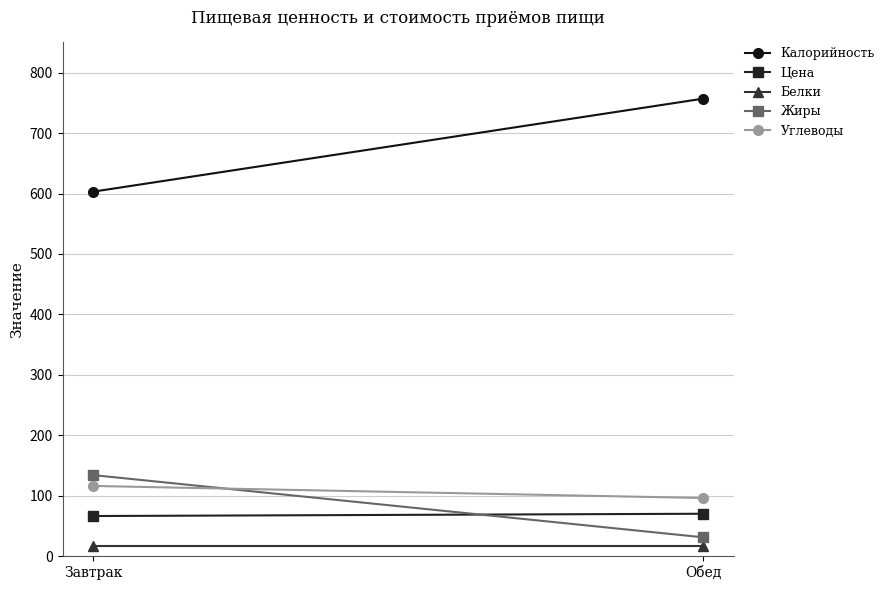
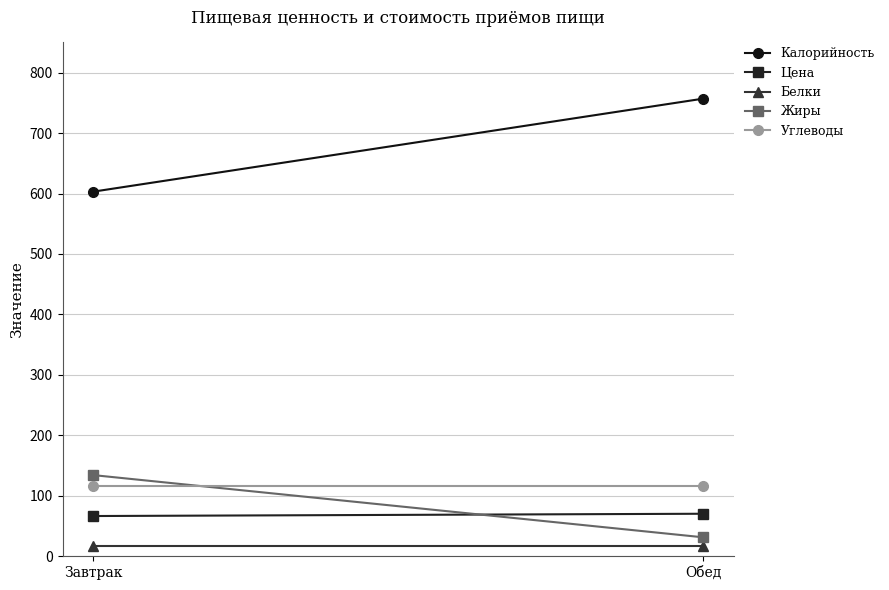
Углеводы, Обед: 100 -> 120
